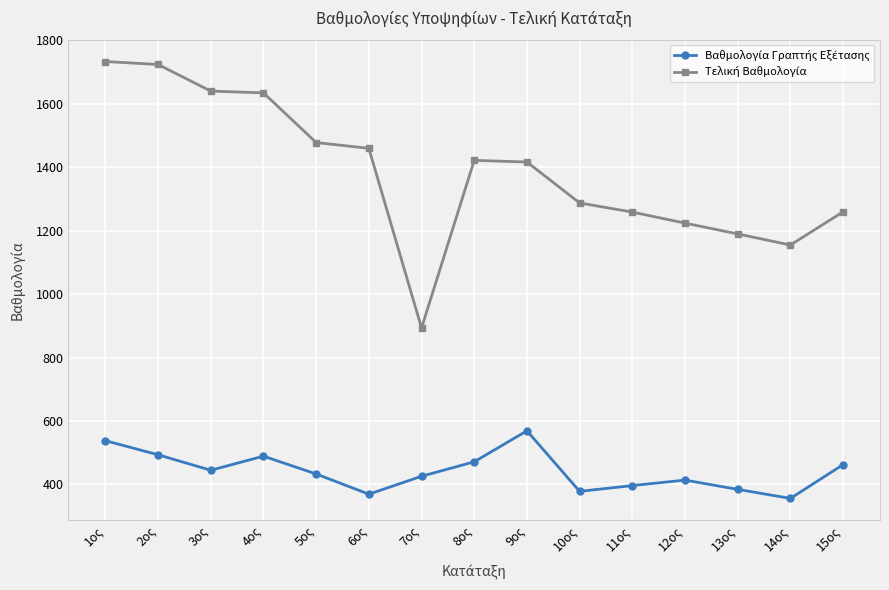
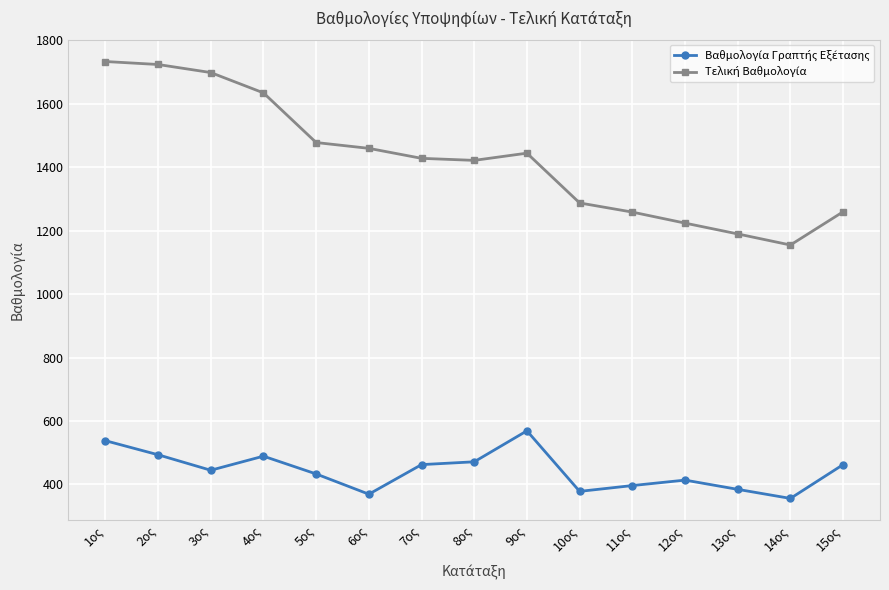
Τελική Βαθμολογία, 3ος: 1640 -> 1700
Βαθμολογία Γραπτής Εξέτασης, 7ος: 430 -> 460
Τελική Βαθμολογία, 7ος: 890 -> 1430
Τελική Βαθμολογία, 9ος: 1420 -> 1440
